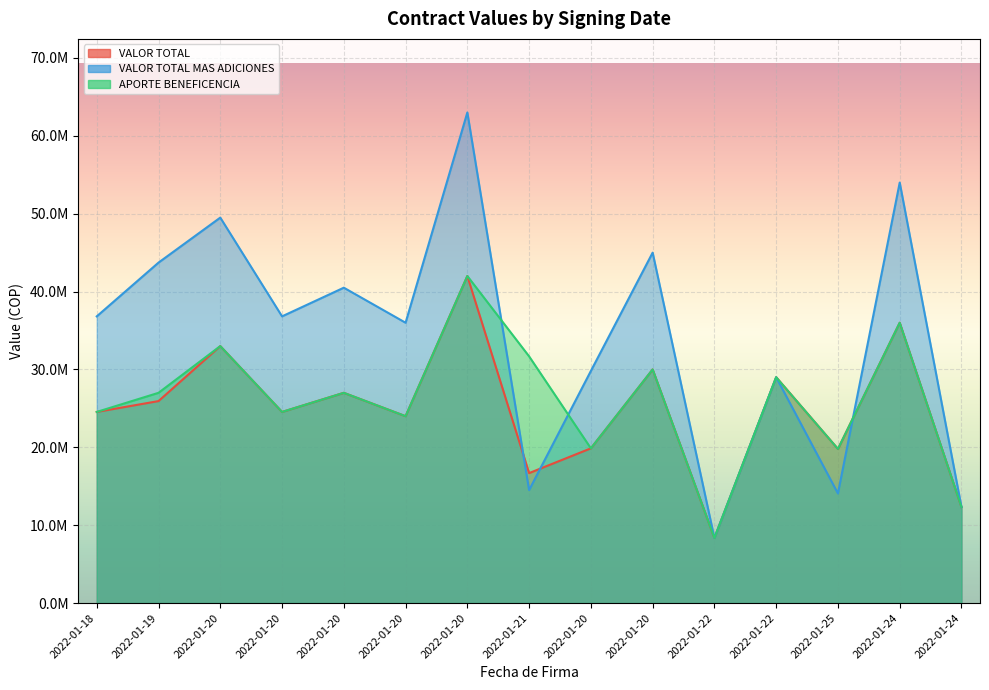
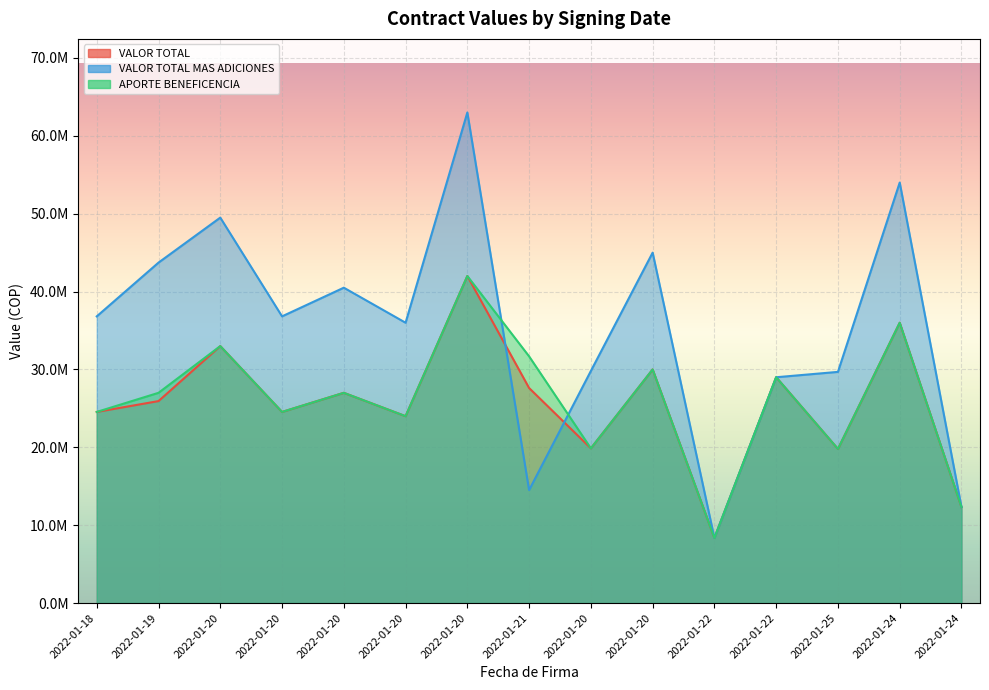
VALOR TOTAL, 2022-01-21: 17000000 -> 28000000
VALOR TOTAL MAS ADICIONES, 2022-01-25: 14000000 -> 30000000
